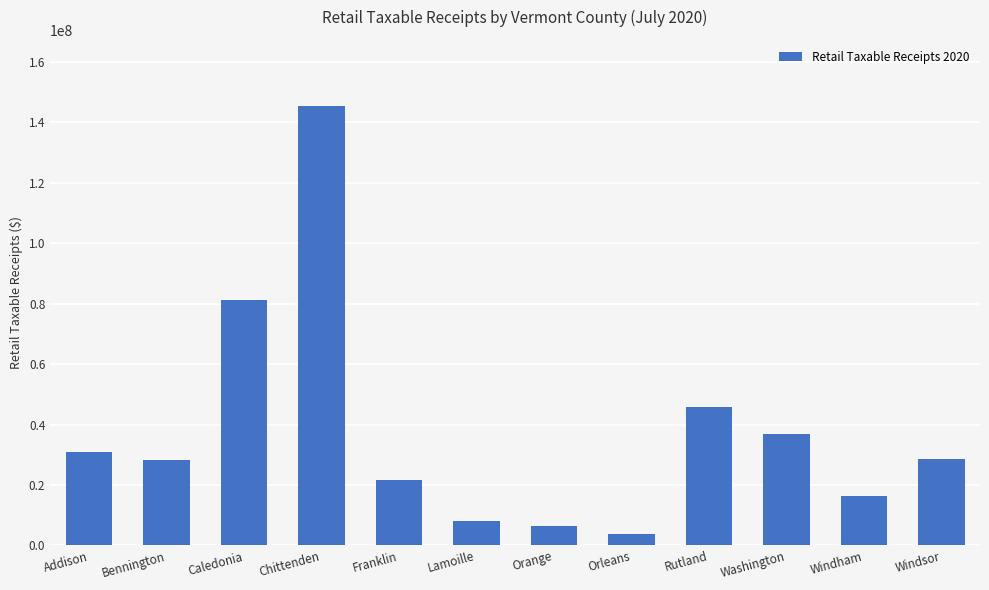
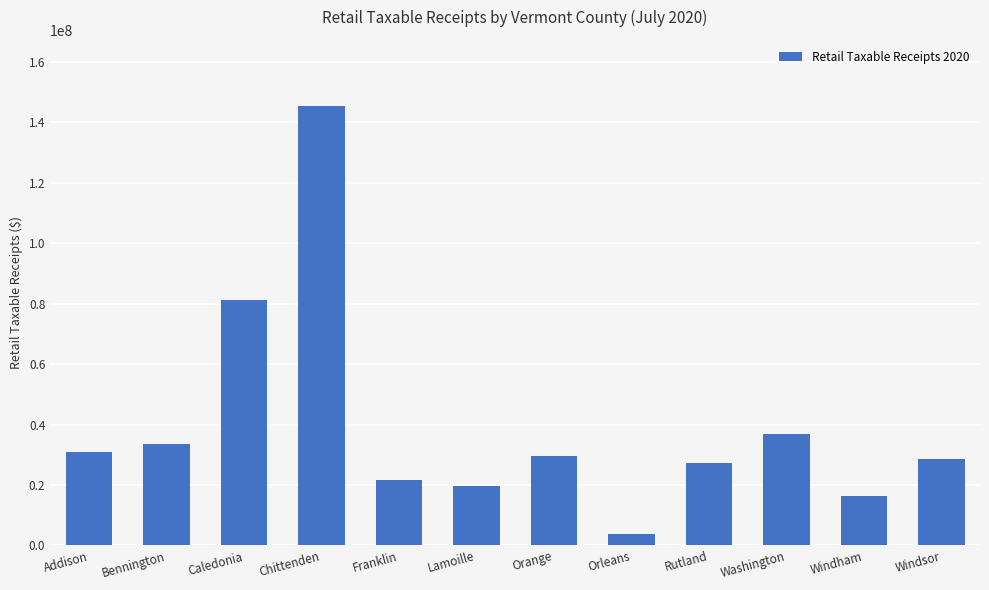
Bennington: 28000000 -> 34000000
Lamoille: 8000000 -> 20000000
Orange: 7000000 -> 30000000
Rutland: 46000000 -> 27000000
